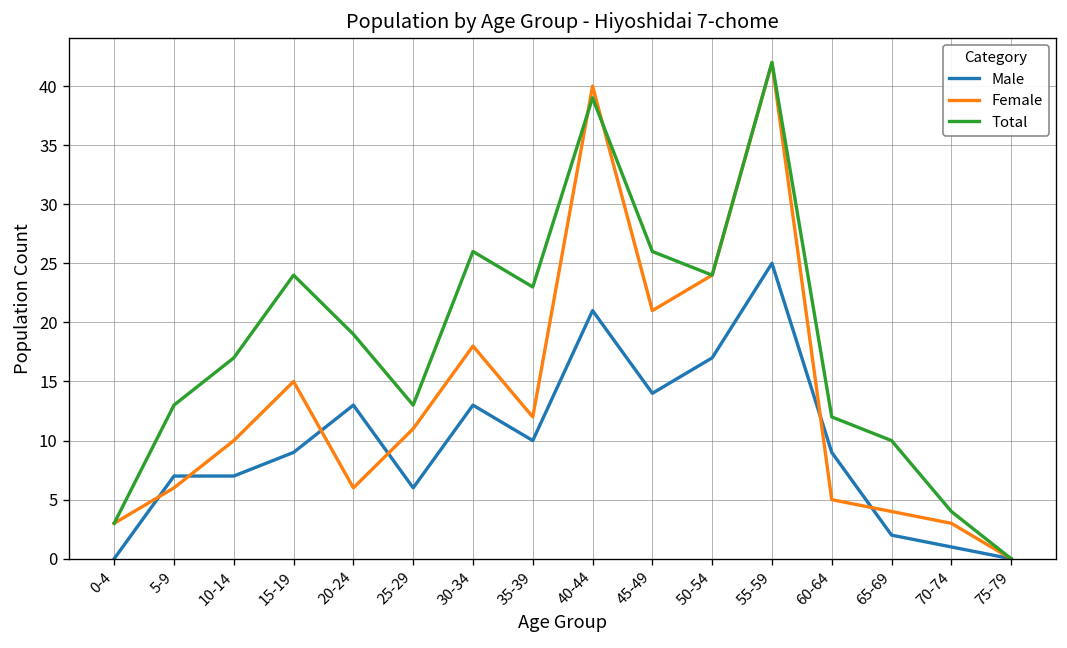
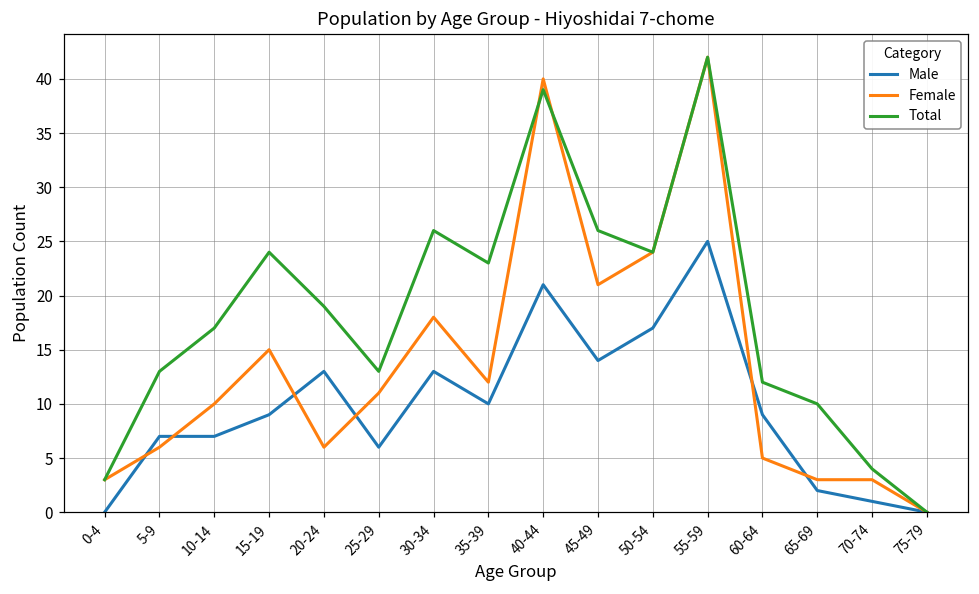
Female, 65-69: 4 -> 3
